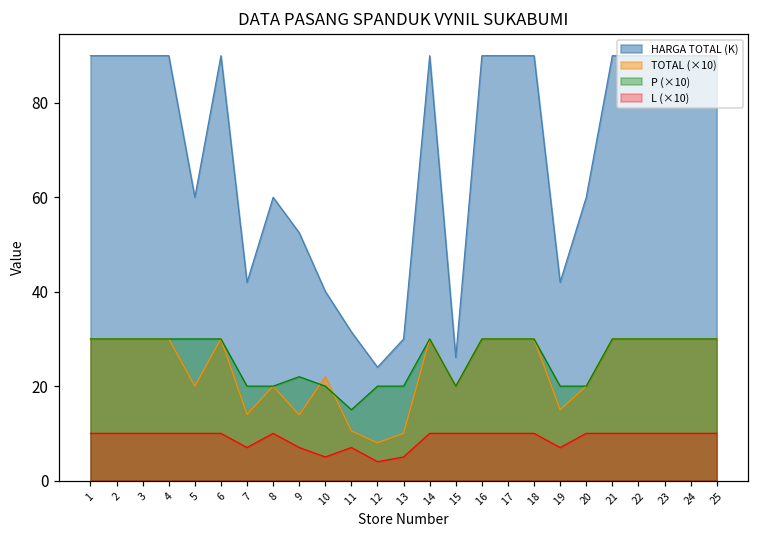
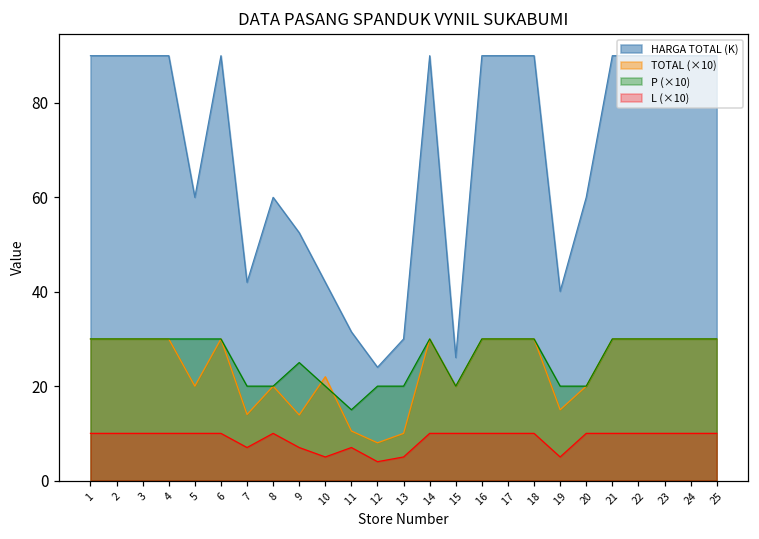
P (×10), 9: 22 -> 25
HARGA TOTAL (K), 10: 40 -> 42
HARGA TOTAL (K), 19: 42 -> 40
L (×10), 19: 7 -> 5
